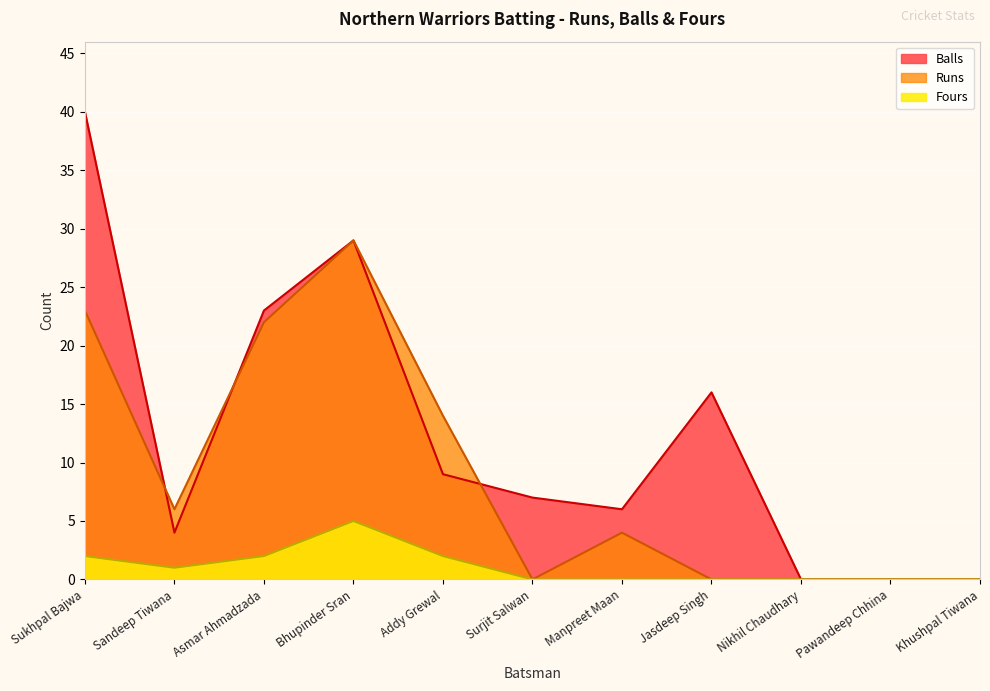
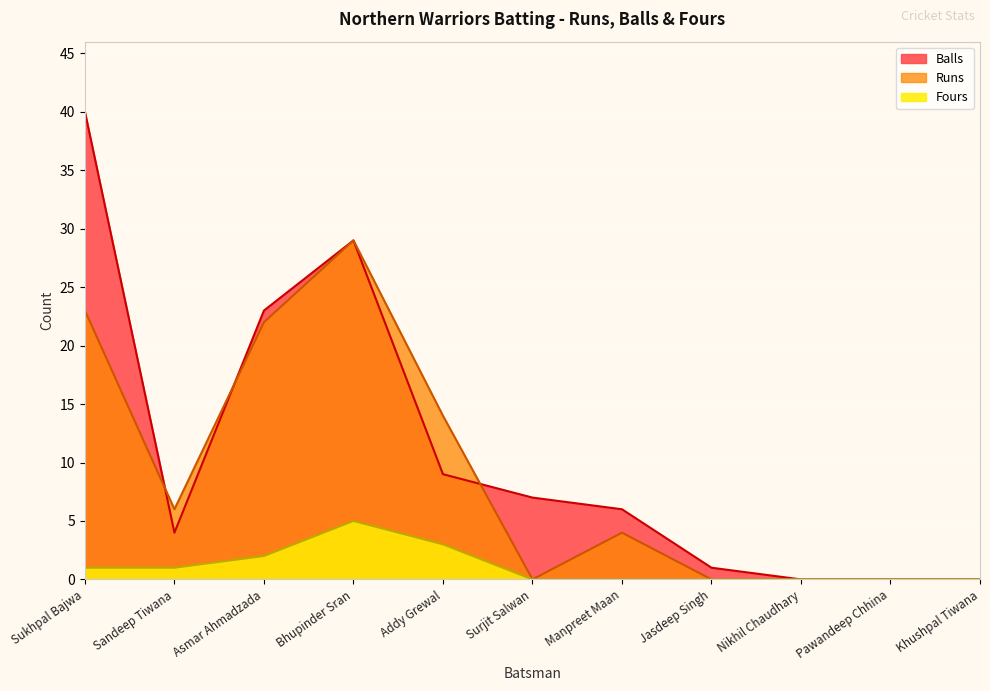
Fours, Sukhpal Bajwa: 2 -> 1
Fours, Addy Grewal: 2 -> 3
Balls, Jasdeep Singh: 16 -> 1
